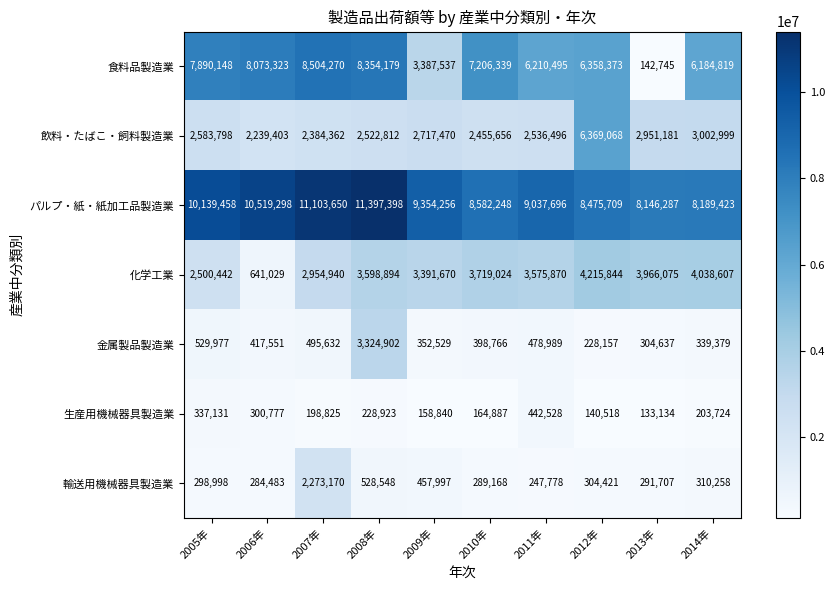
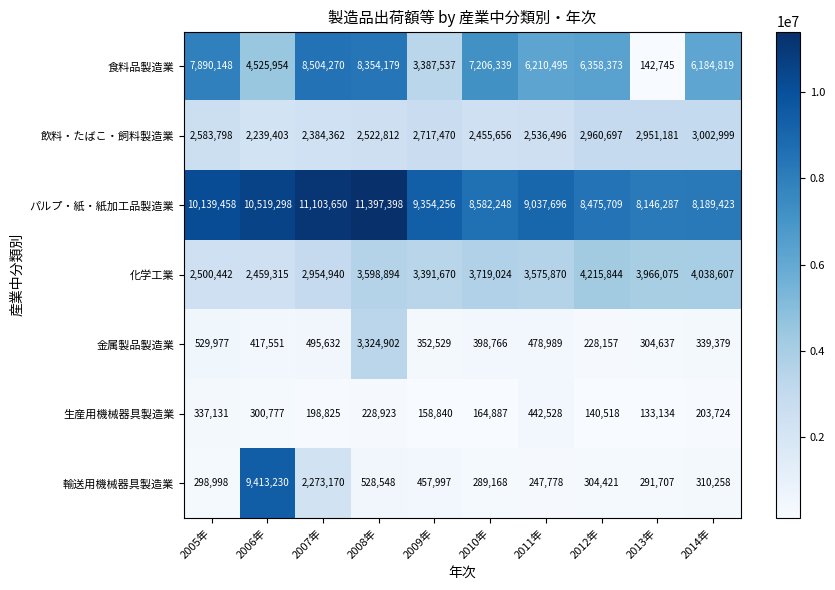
食料品製造業, 2006年: 8,073,323 -> 4,525,954
飲料・たばこ・飼料製造業, 2012年: 6,369,068 -> 2,960,697
化学工業, 2006年: 641,029 -> 2,459,315
輸送用機械器具製造業, 2006年: 284,483 -> 9,413,230
